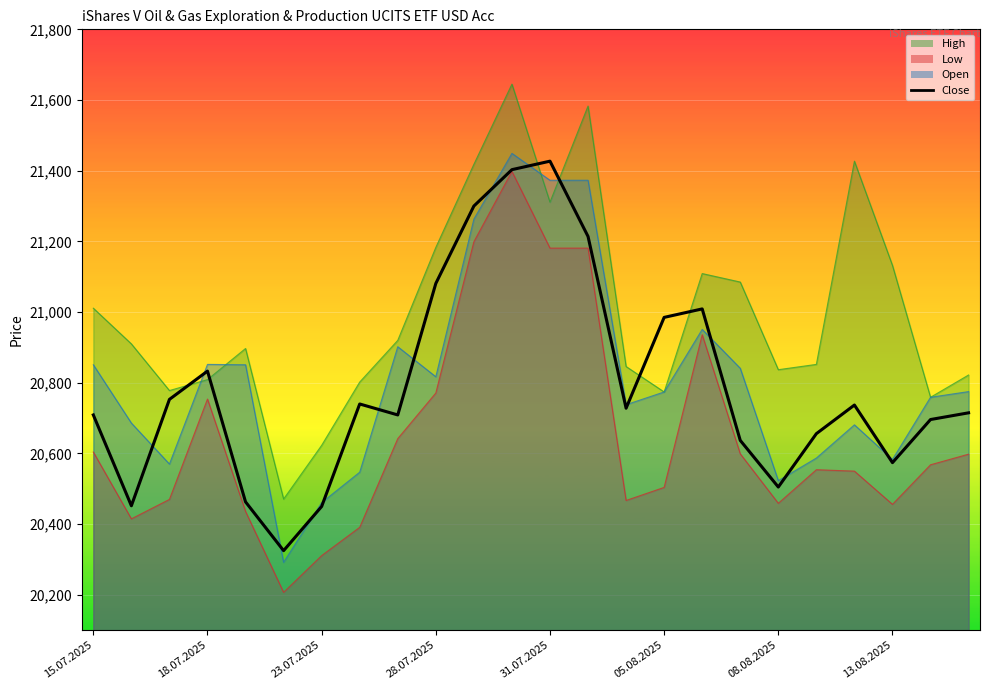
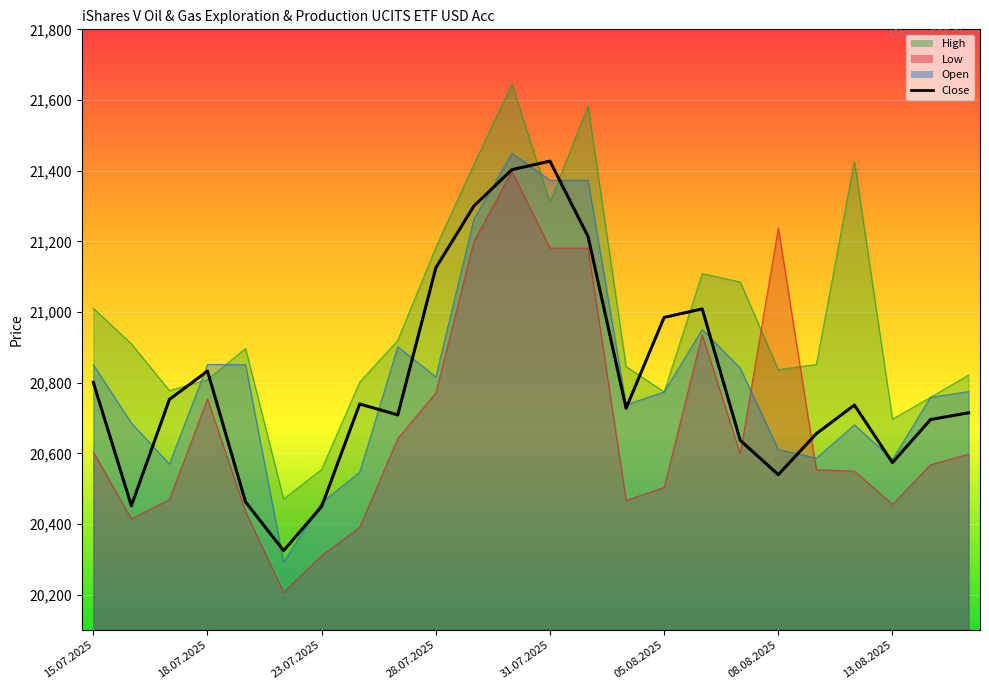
Close, 15.07.2025: 20,710 -> 20,800
High, 23.07.2025: 20,620 -> 20,560
Close, 28.07.2025: 21,080 -> 21,130
Low, 08.08.2025: 20,460 -> 21,240
Open, 08.08.2025: 20,520 -> 20,610
Close, 08.08.2025: 20,510 -> 20,540
High, 13.08.2025: 21,130 -> 20,700
